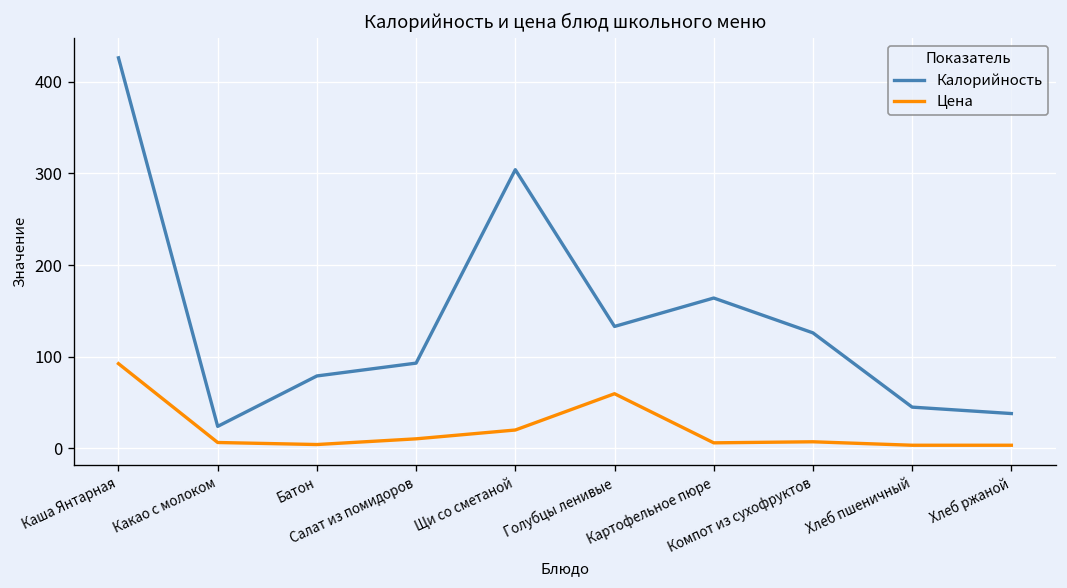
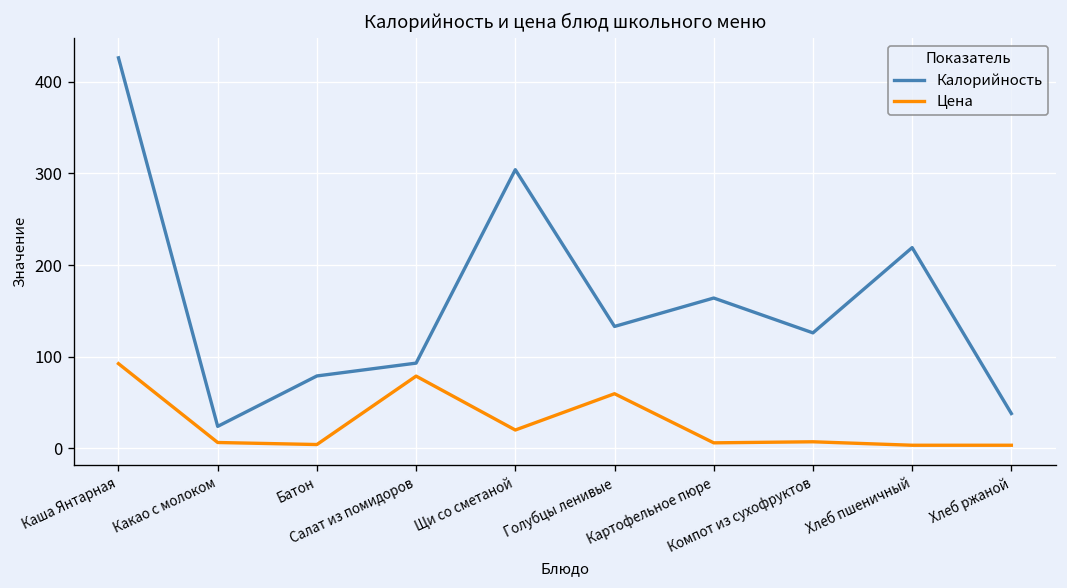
Цена, Салат из помидоров: 10 -> 80
Калорийность, Хлеб пшеничный: 50 -> 220
